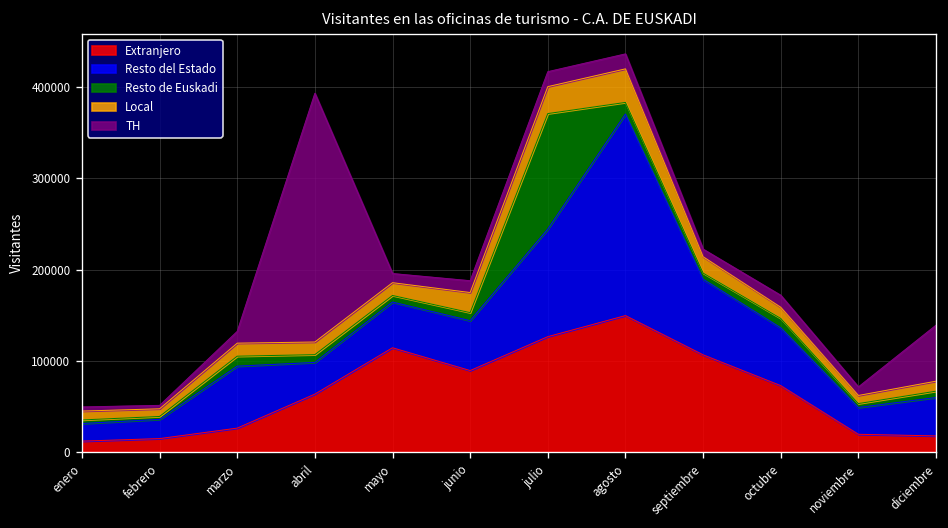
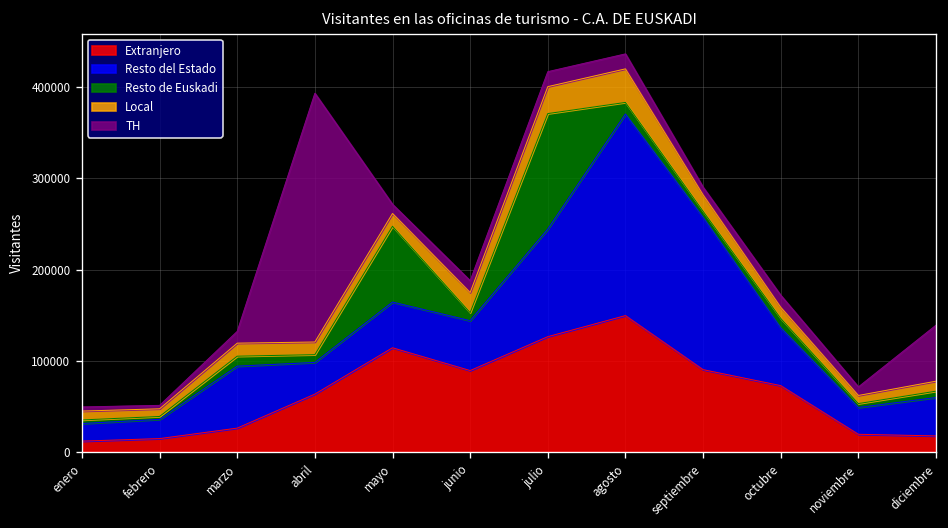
Resto de Euskadi, mayo: 10000 -> 80000
Extranjero, septiembre: 110000 -> 90000
Resto del Estado, septiembre: 80000 -> 170000
